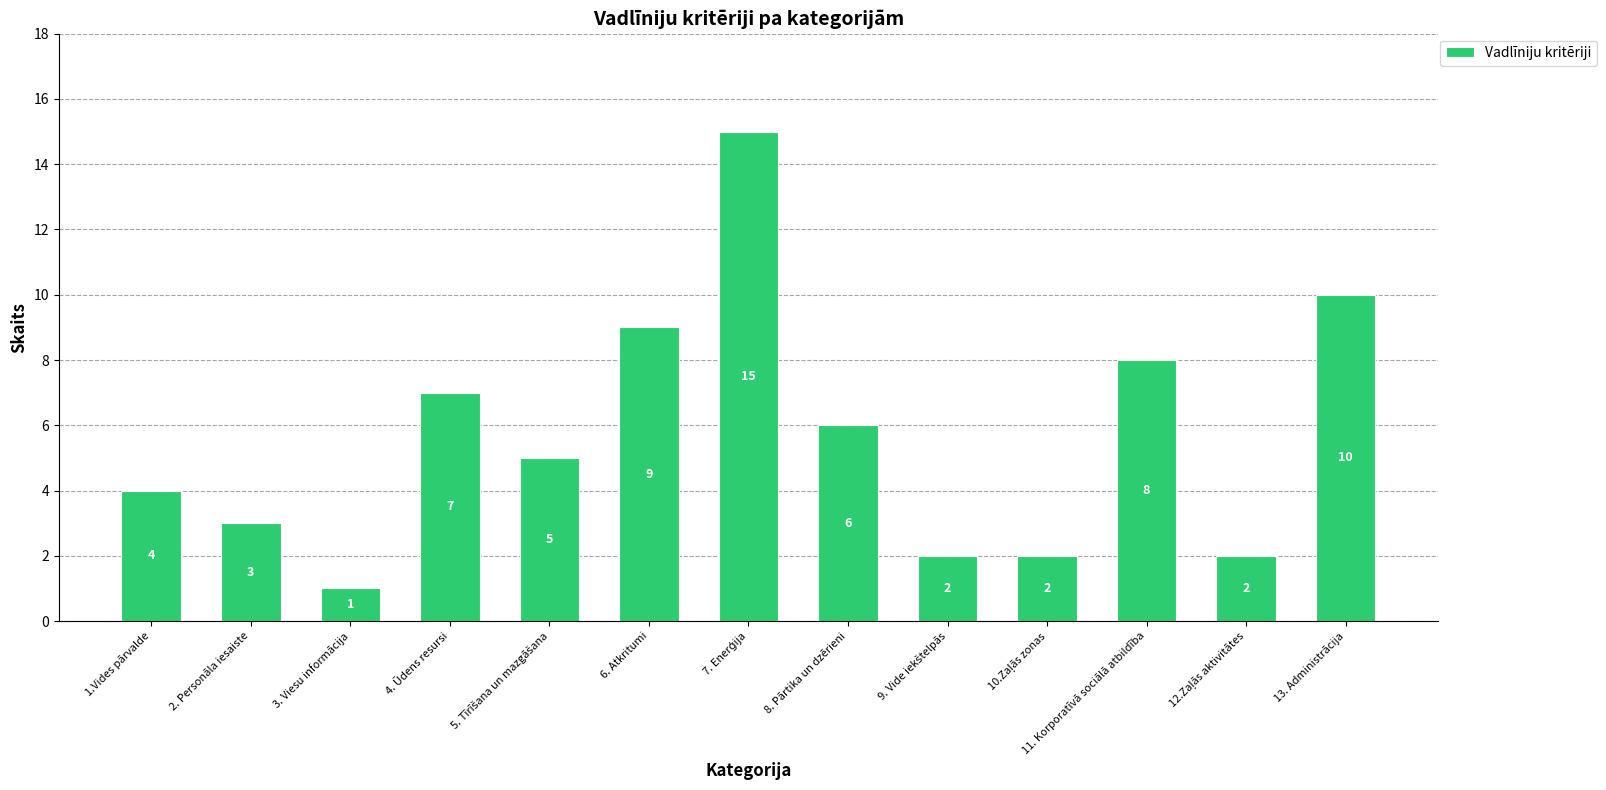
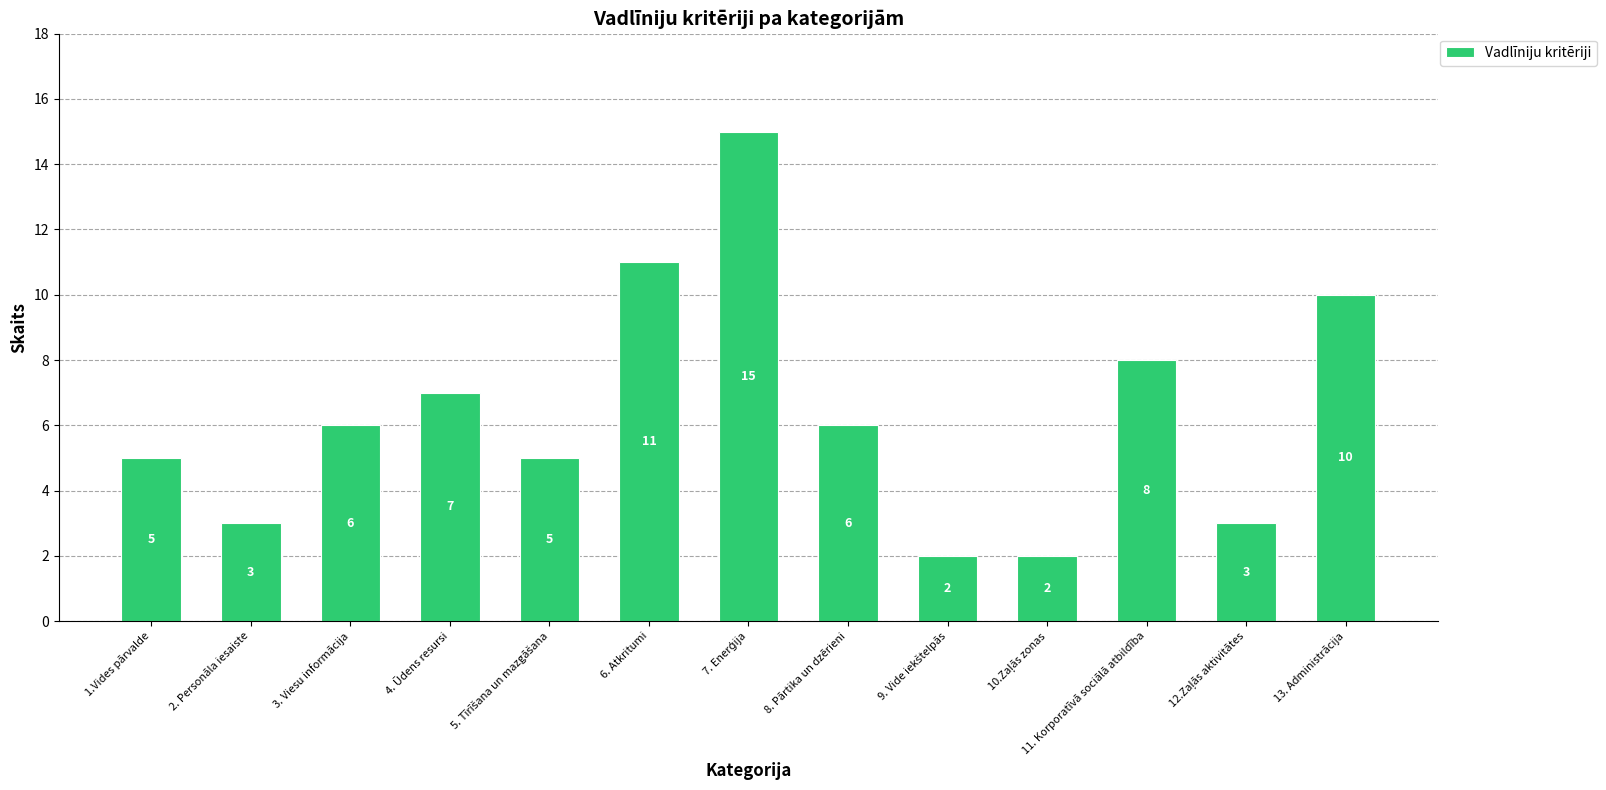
1.Vides pārvalde: 4 -> 5
3. Viesu informācija: 1 -> 6
6. Atkritumi: 9 -> 11
12.Zaļās aktivitātes: 2 -> 3
